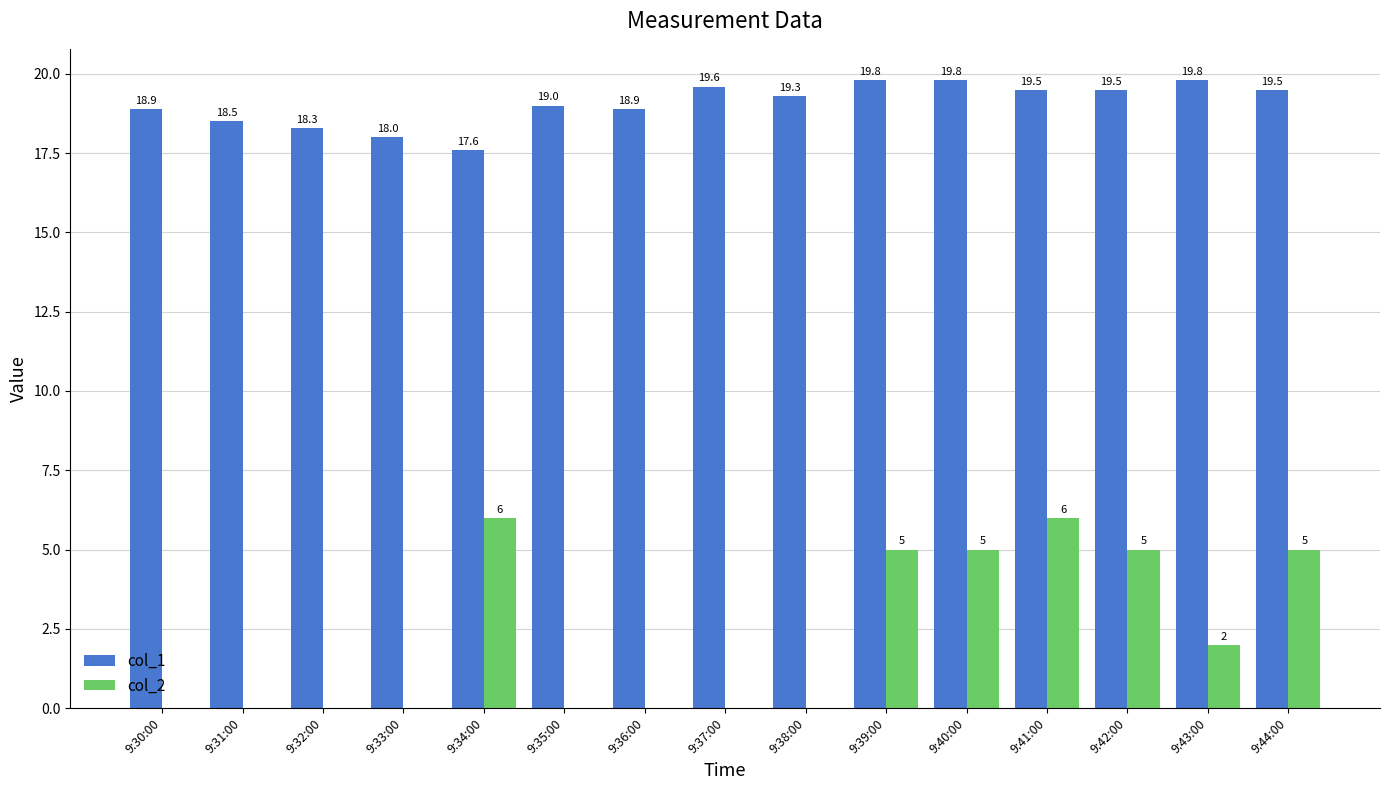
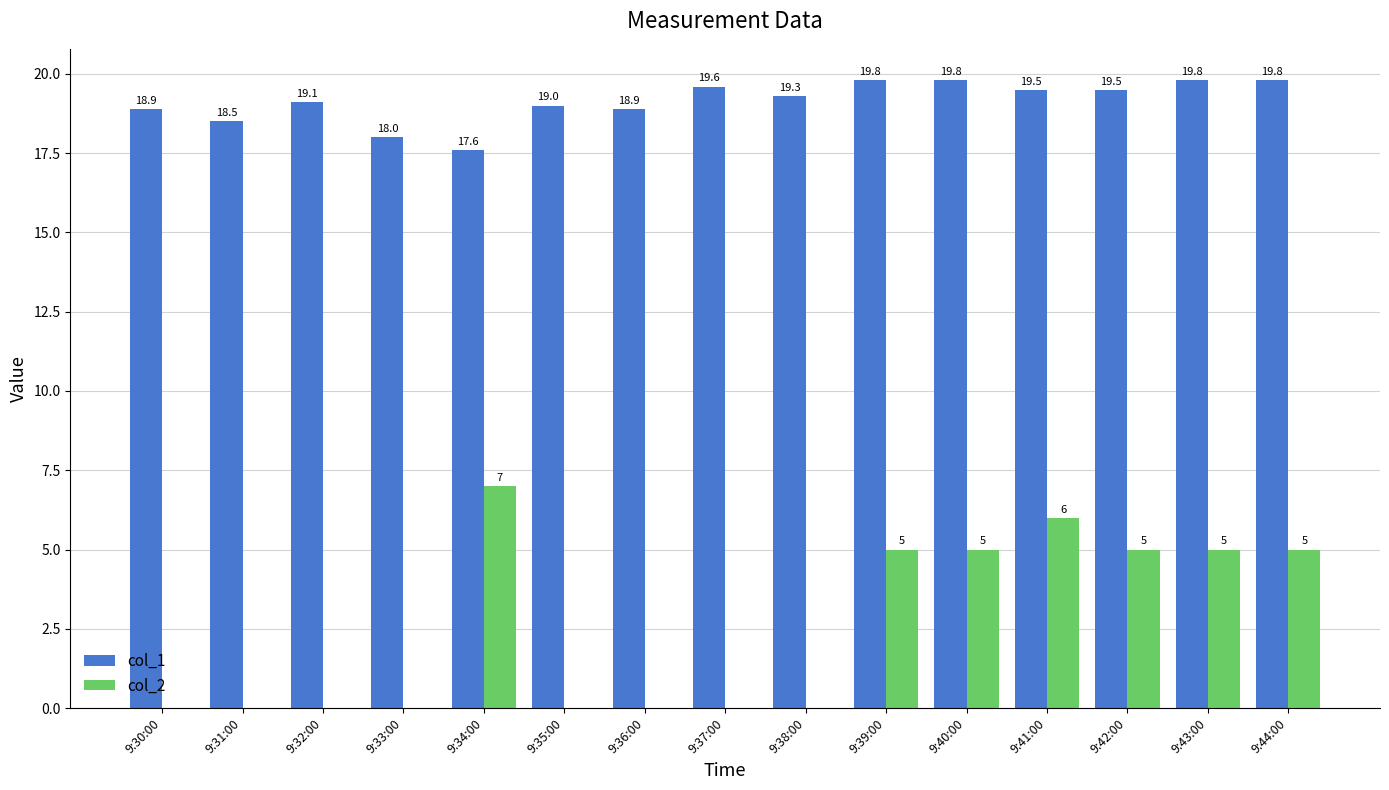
col_1, 9:32:00: 18.3 -> 19.1
col_2, 9:34:00: 6 -> 7
col_2, 9:43:00: 2 -> 5
col_1, 9:44:00: 19.5 -> 19.8
